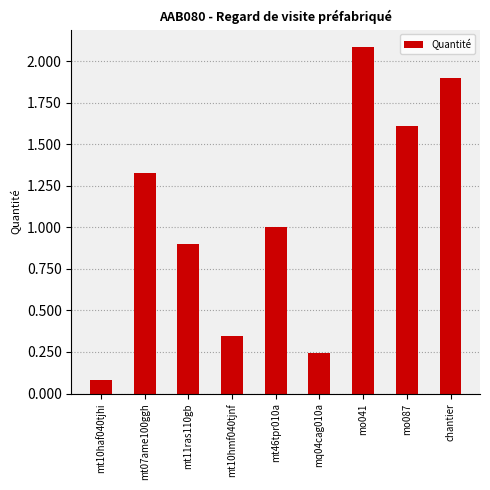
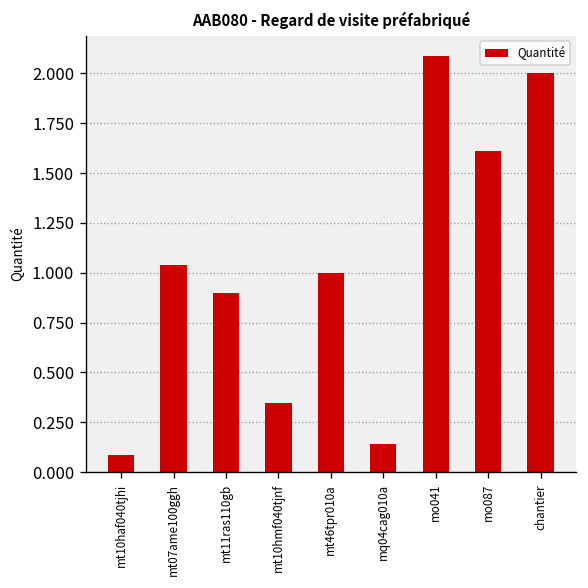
mt07ame100ggh: 1.33 -> 1.04
mq04cag010a: 0.24 -> 0.14
chantier: 1.9 -> 2.0
